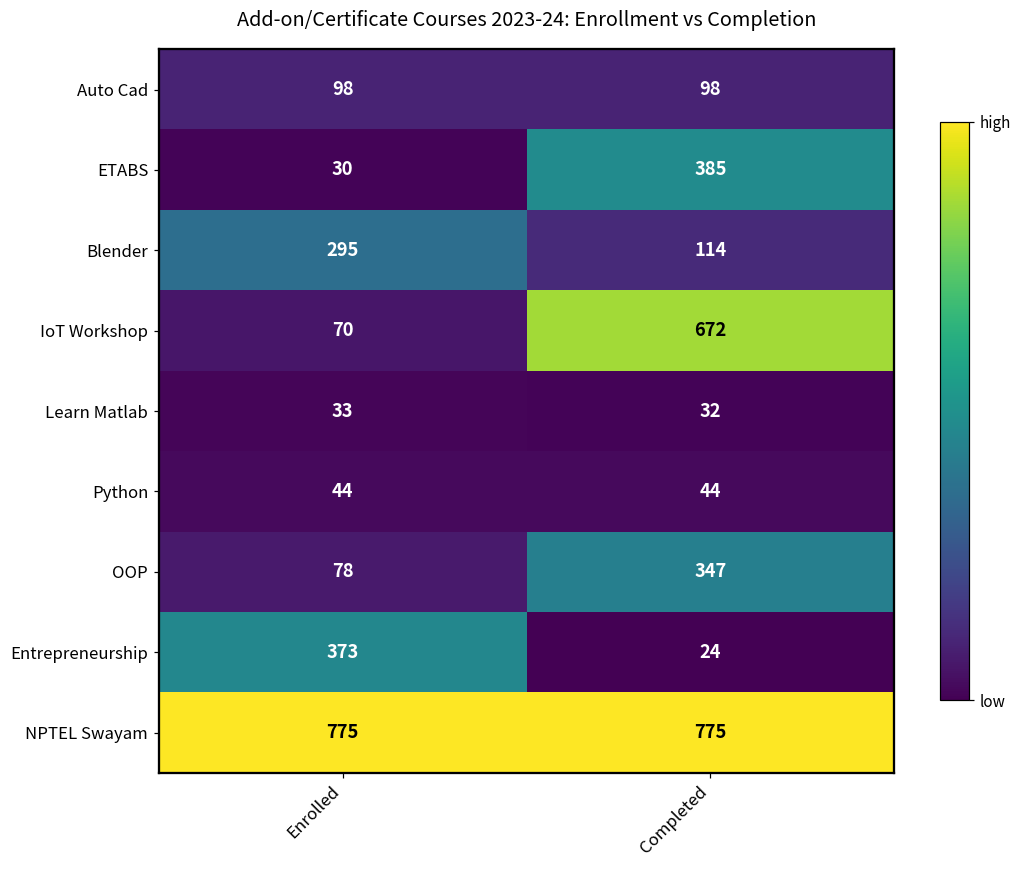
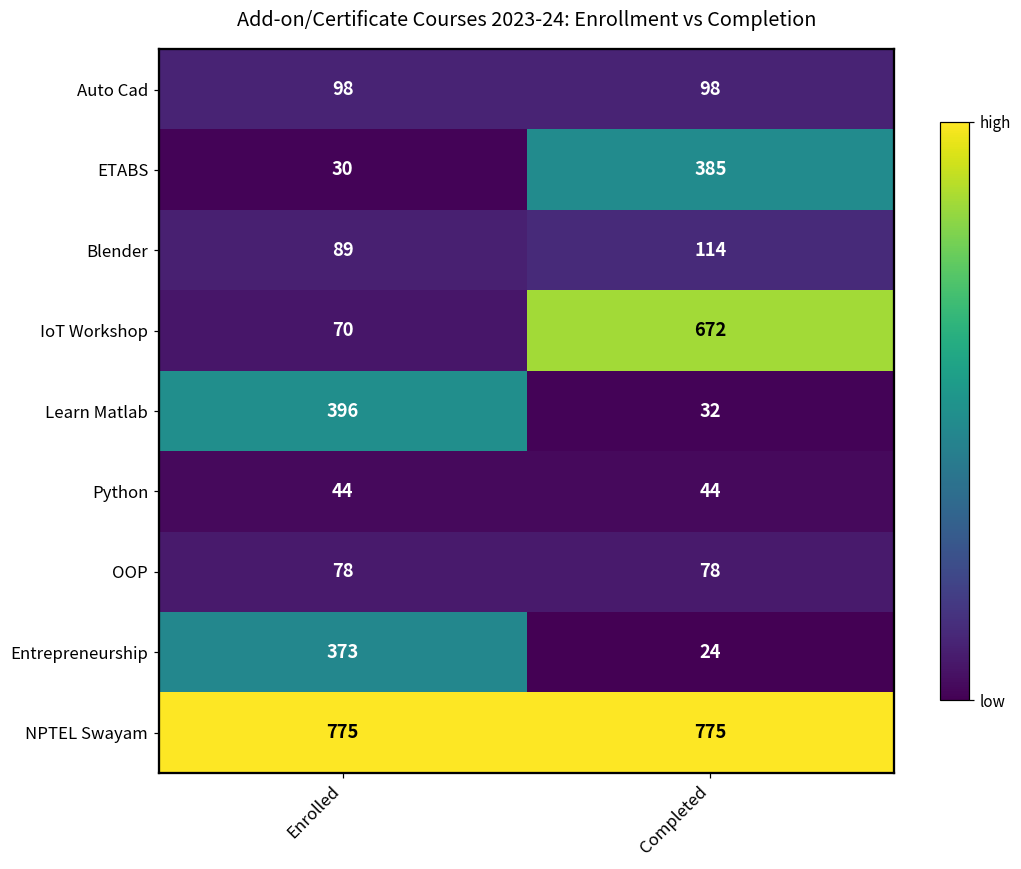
Blender, Enrolled: 295 -> 89
Learn Matlab, Enrolled: 33 -> 396
OOP, Completed: 347 -> 78
